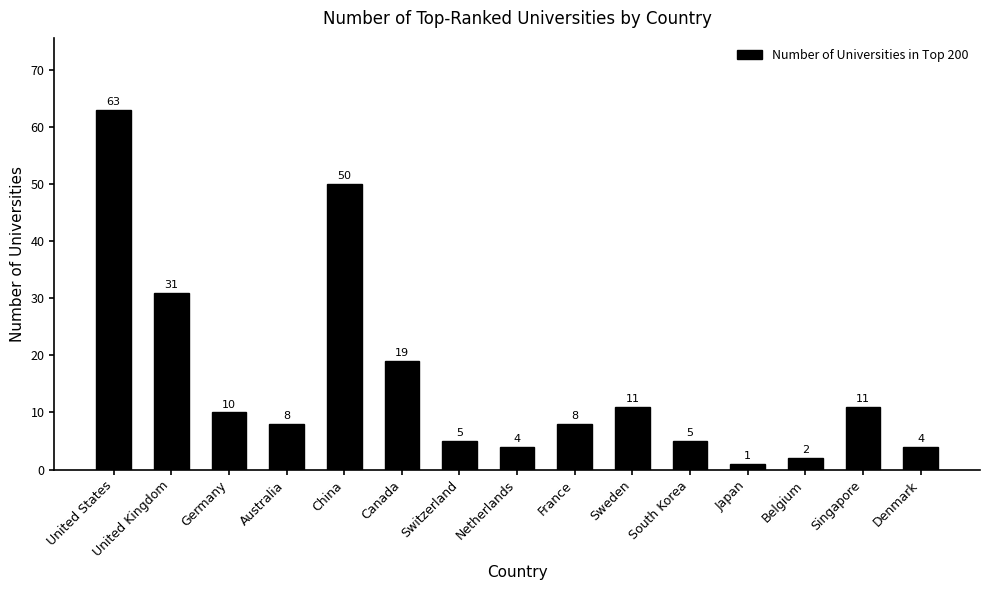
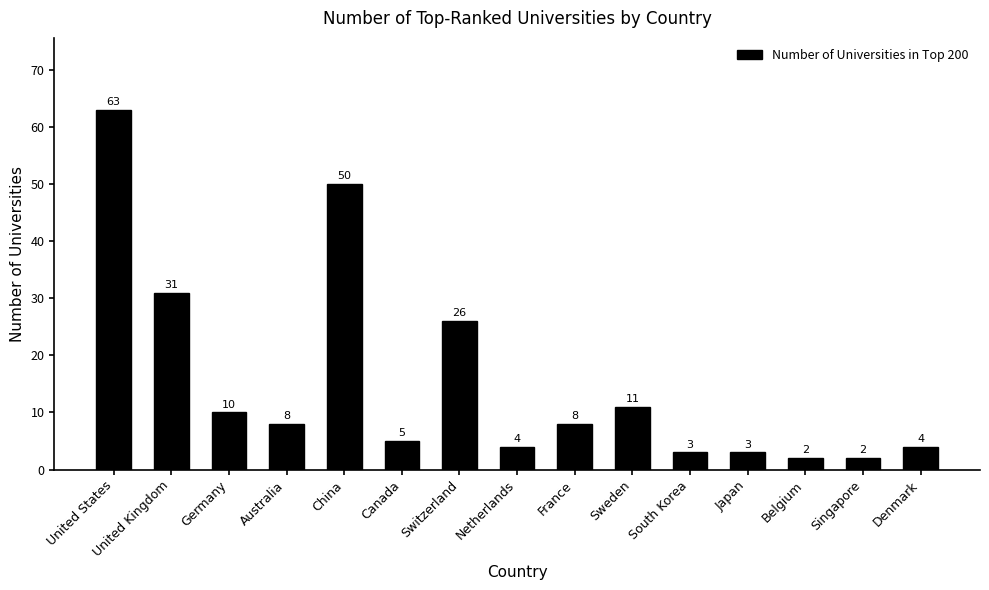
Canada: 19 -> 5
Switzerland: 5 -> 26
South Korea: 5 -> 3
Japan: 1 -> 3
Singapore: 11 -> 2
